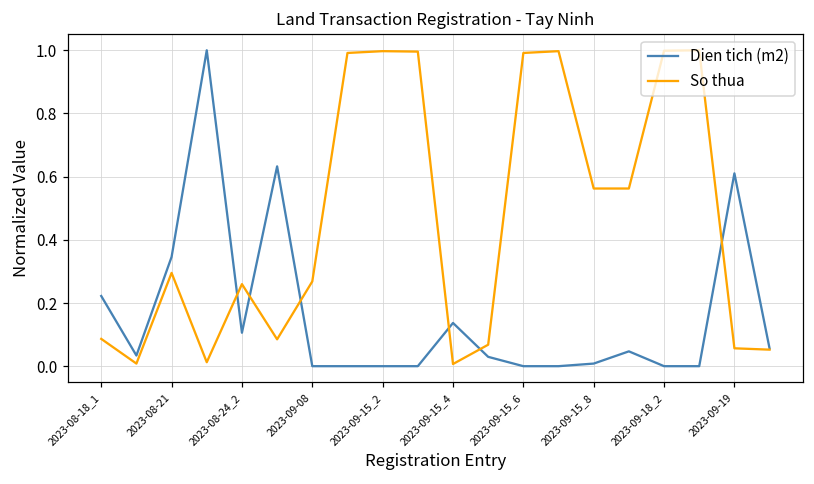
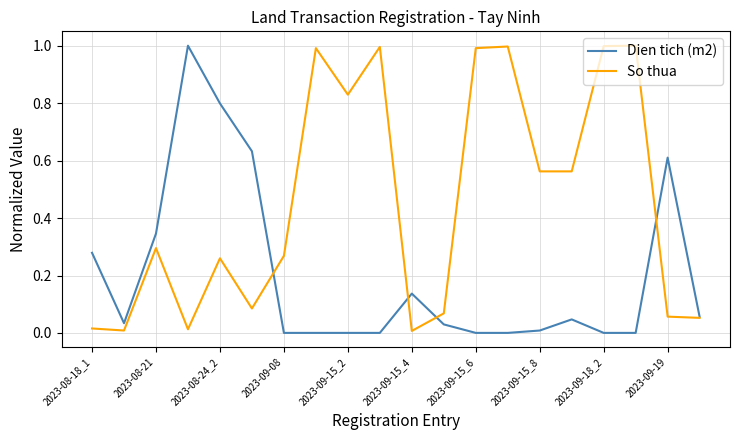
Dien tich (m2), 2023-08-18_1: 0.22 -> 0.28
So thua, 2023-08-18_1: 0.09 -> 0.02
Dien tich (m2), 2023-08-24_2: 0.11 -> 0.80
So thua, 2023-09-15_2: 1.00 -> 0.83
